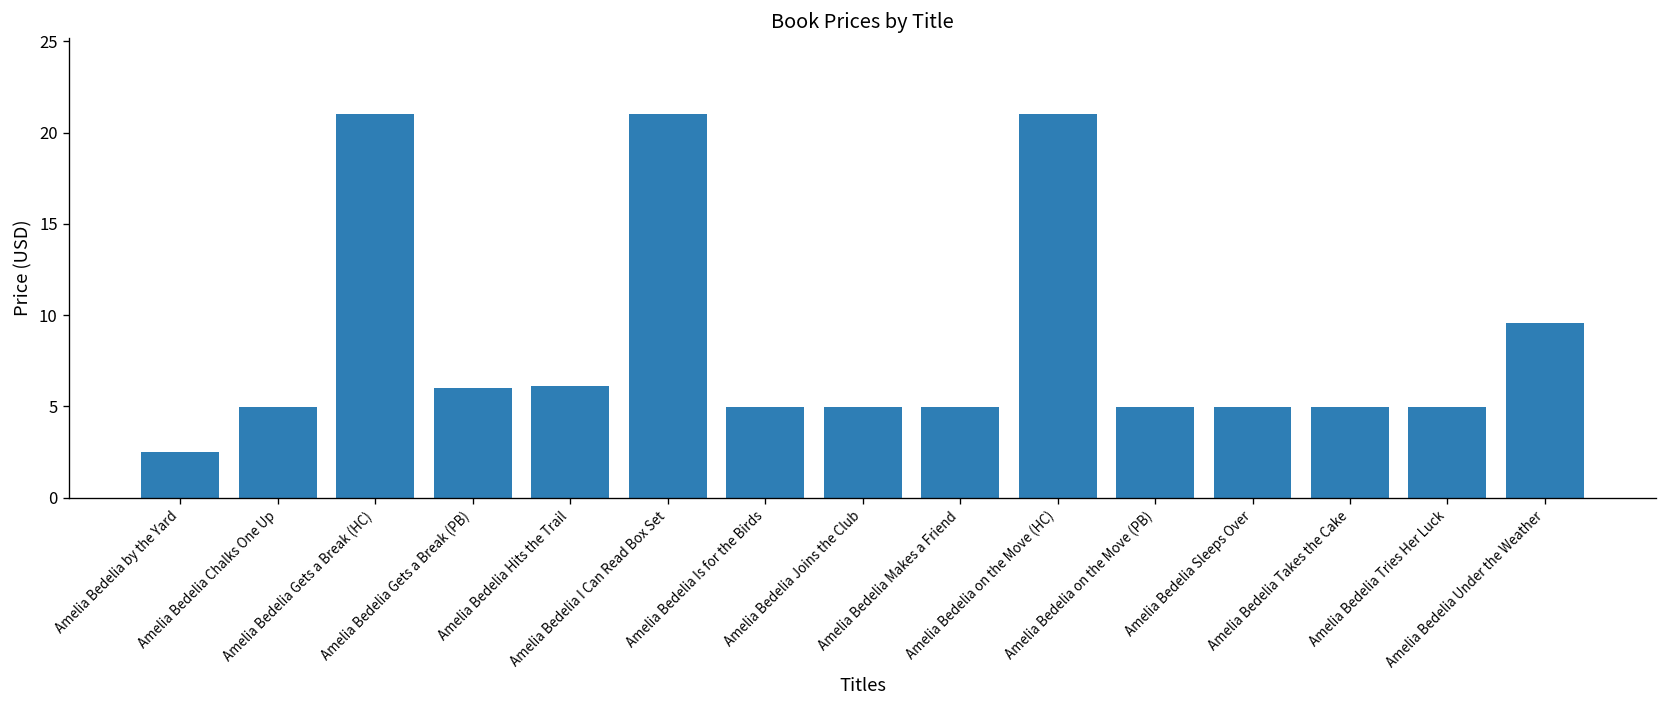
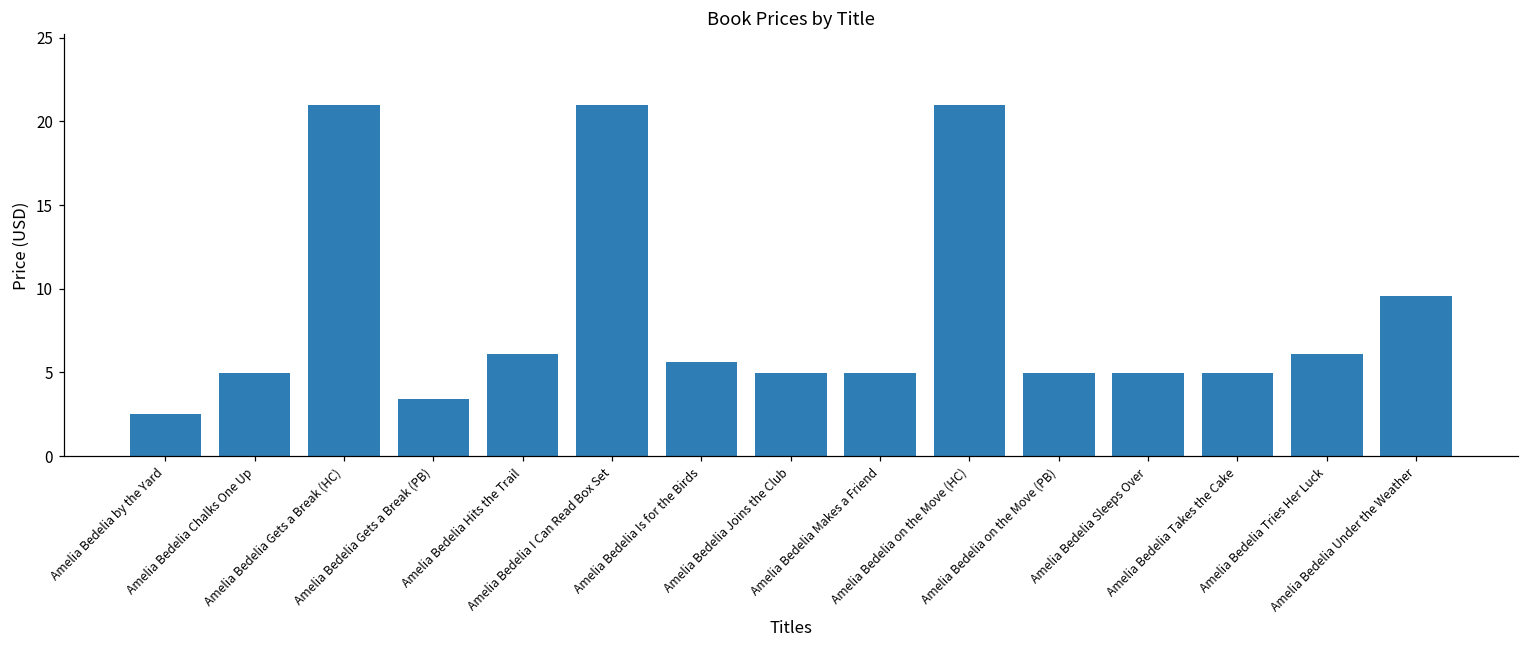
Amelia Bedelia Gets a Break (PB): 6.0 -> 3.4
Amelia Bedelia Is for the Birds: 5.0 -> 5.6
Amelia Bedelia Tries Her Luck: 5.0 -> 6.1
